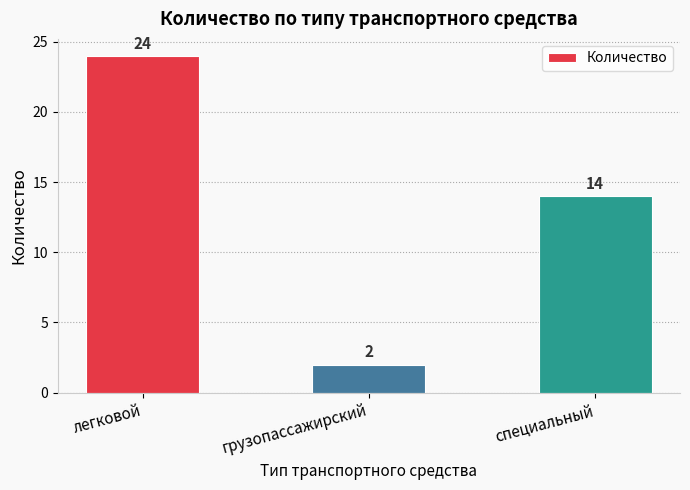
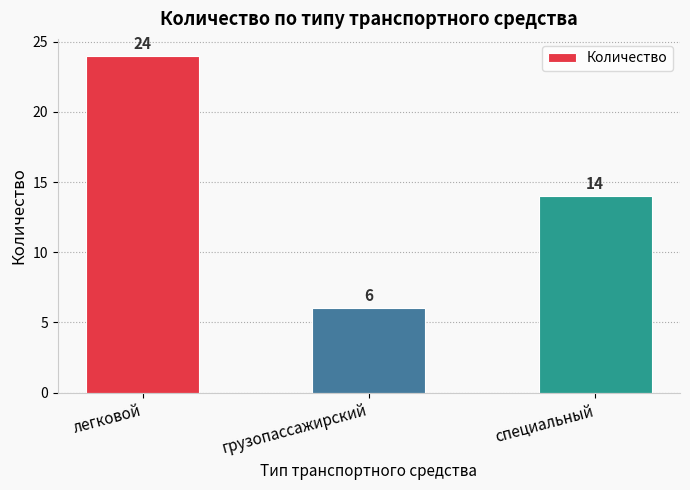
грузопассажирский: 2 -> 6
